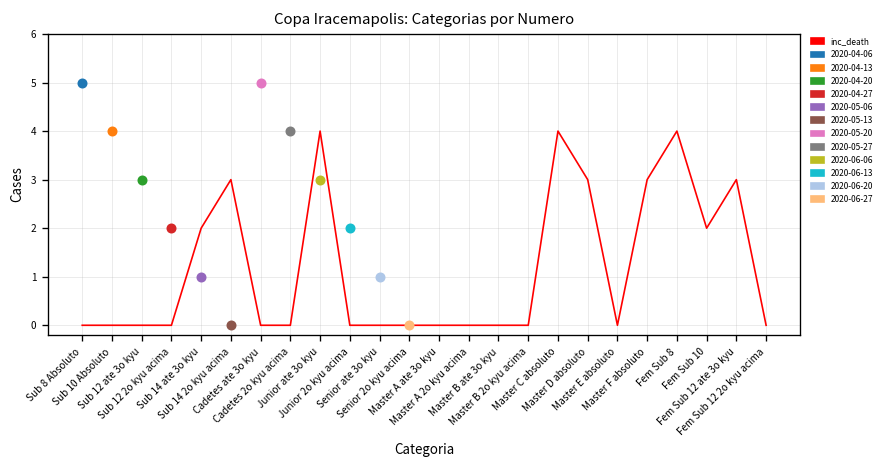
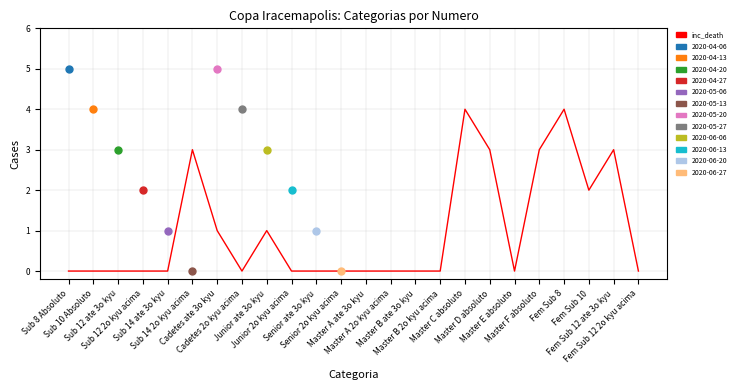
inc_death, Sub 14 ate 3o kyu: 2 -> 0
inc_death, Cadetes ate 3o kyu: 0 -> 1
inc_death, Junior ate 3o kyu: 4 -> 1
